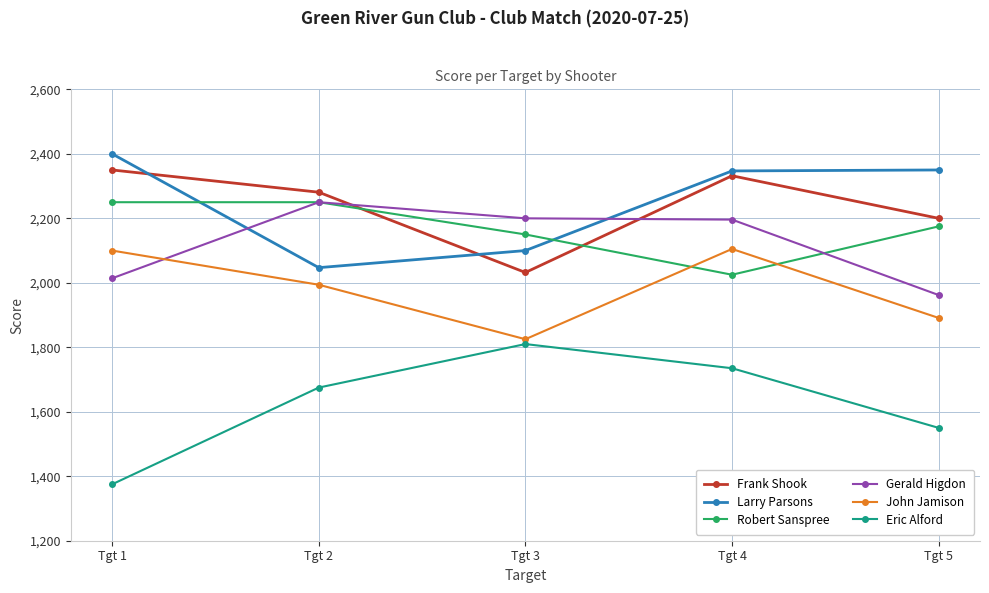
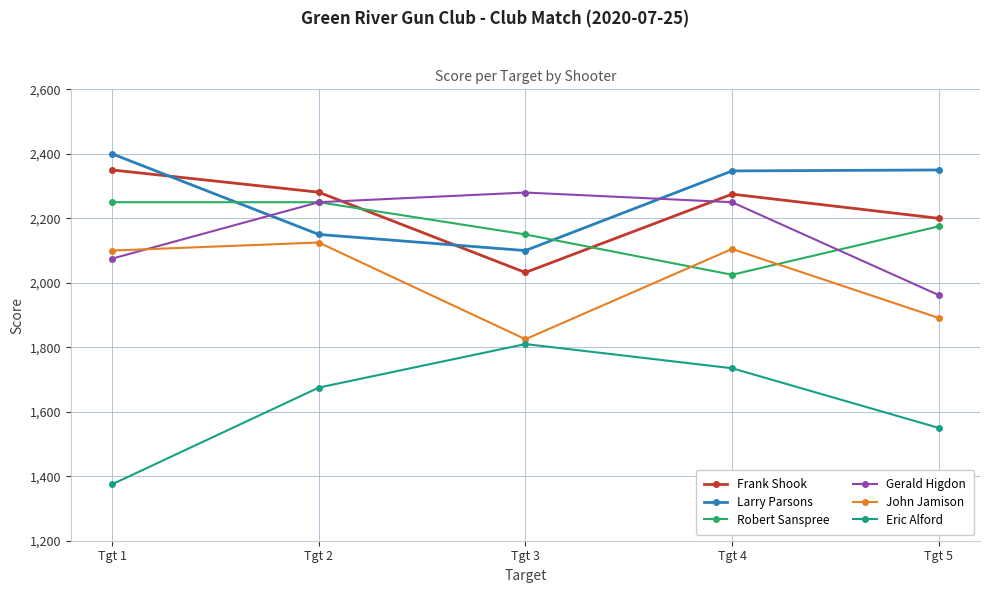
Gerald Higdon, Tgt 1: 2,010 -> 2,080
Larry Parsons, Tgt 2: 2,050 -> 2,150
John Jamison, Tgt 2: 1,990 -> 2,130
Gerald Higdon, Tgt 3: 2,200 -> 2,280
Frank Shook, Tgt 4: 2,330 -> 2,280
Gerald Higdon, Tgt 4: 2,200 -> 2,250
